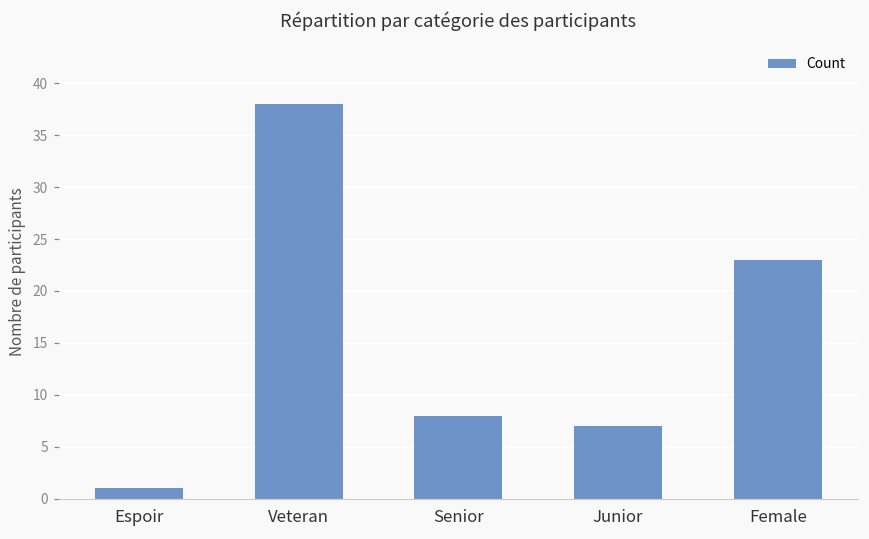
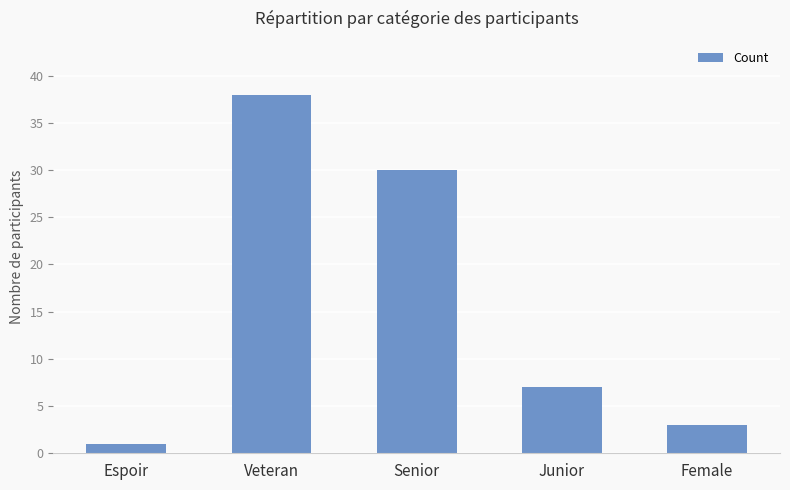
Senior: 8 -> 30
Female: 23 -> 3
